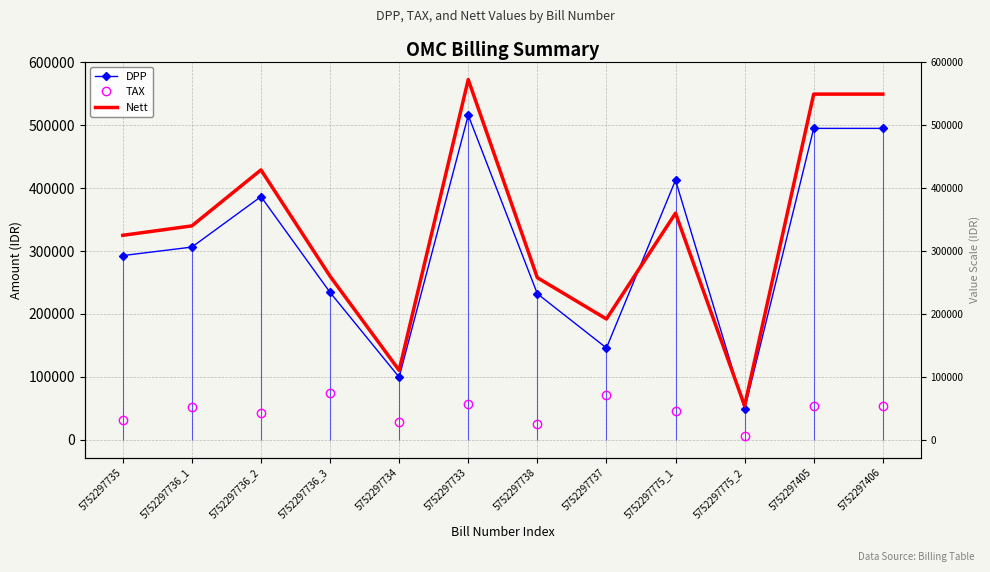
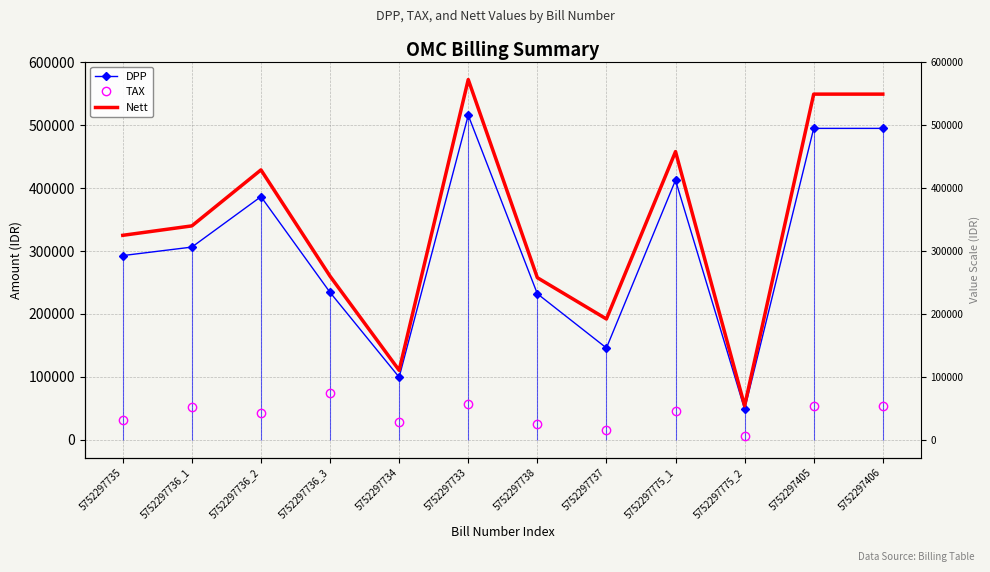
TAX, 5752297737: 70000 -> 20000
Nett, 5752297775_1: 360000 -> 460000
